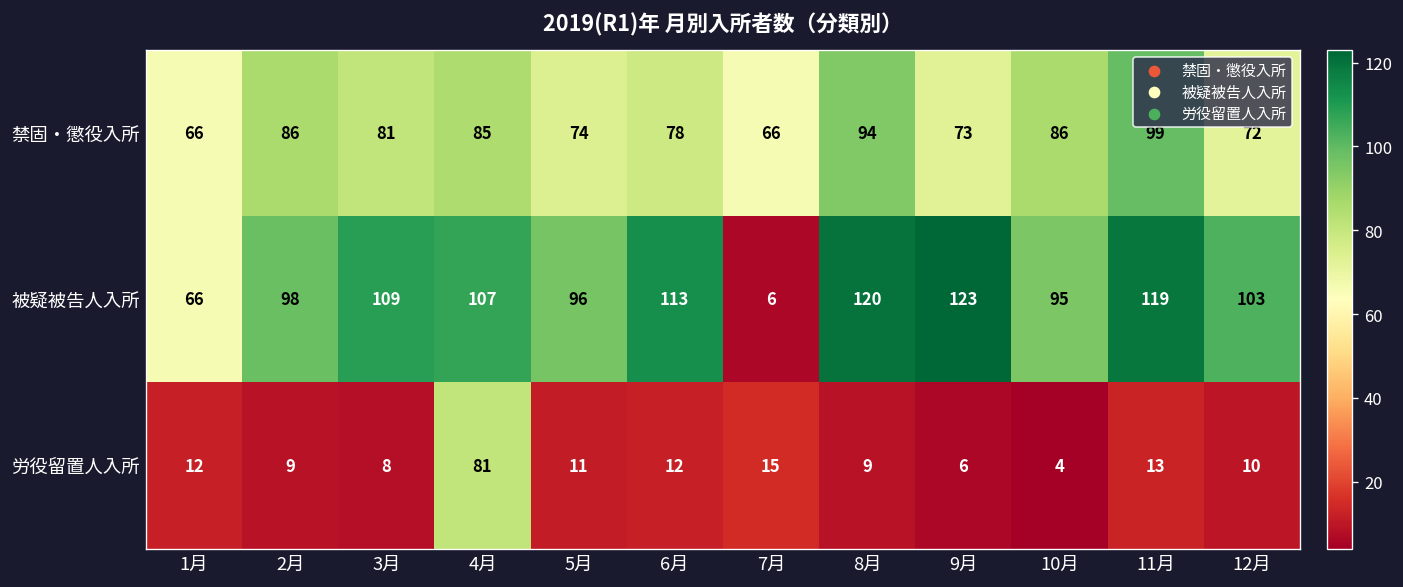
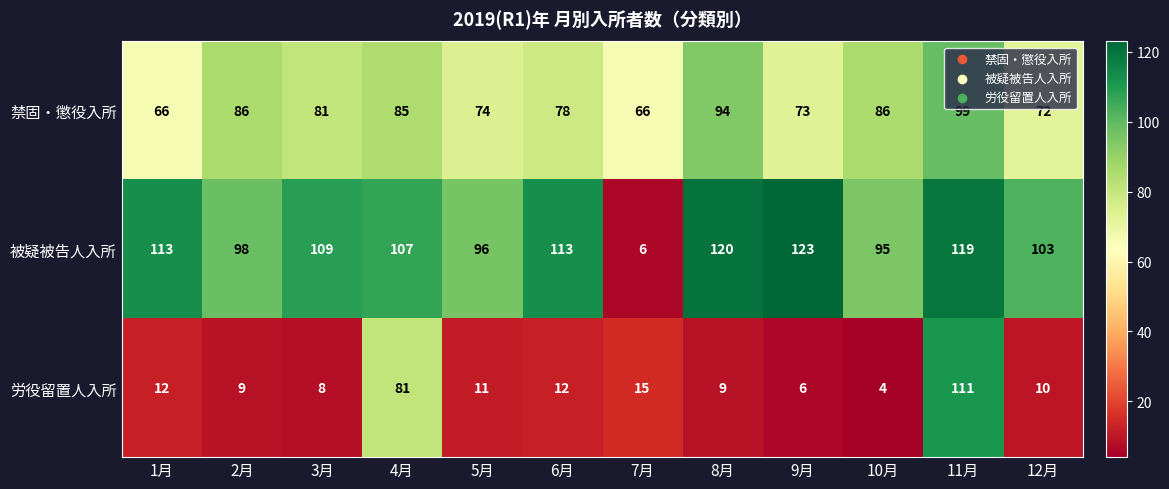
被疑被告人入所, 1月: 66 -> 113
労役留置人入所, 11月: 13 -> 111
